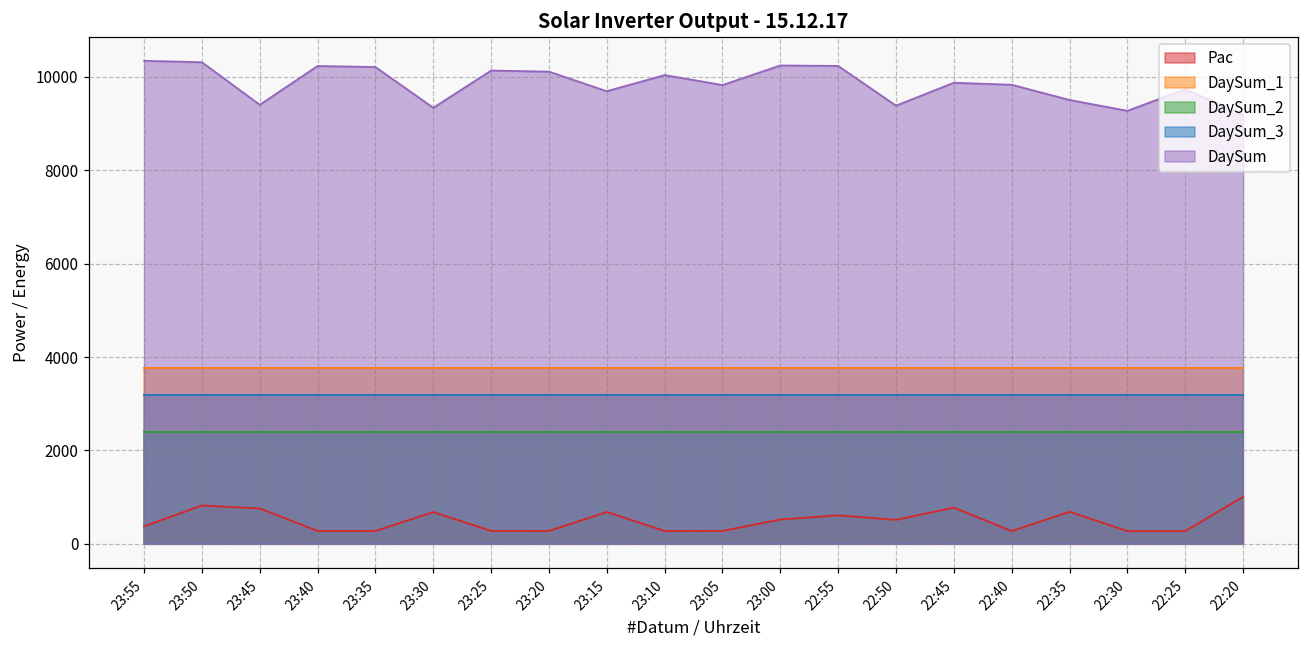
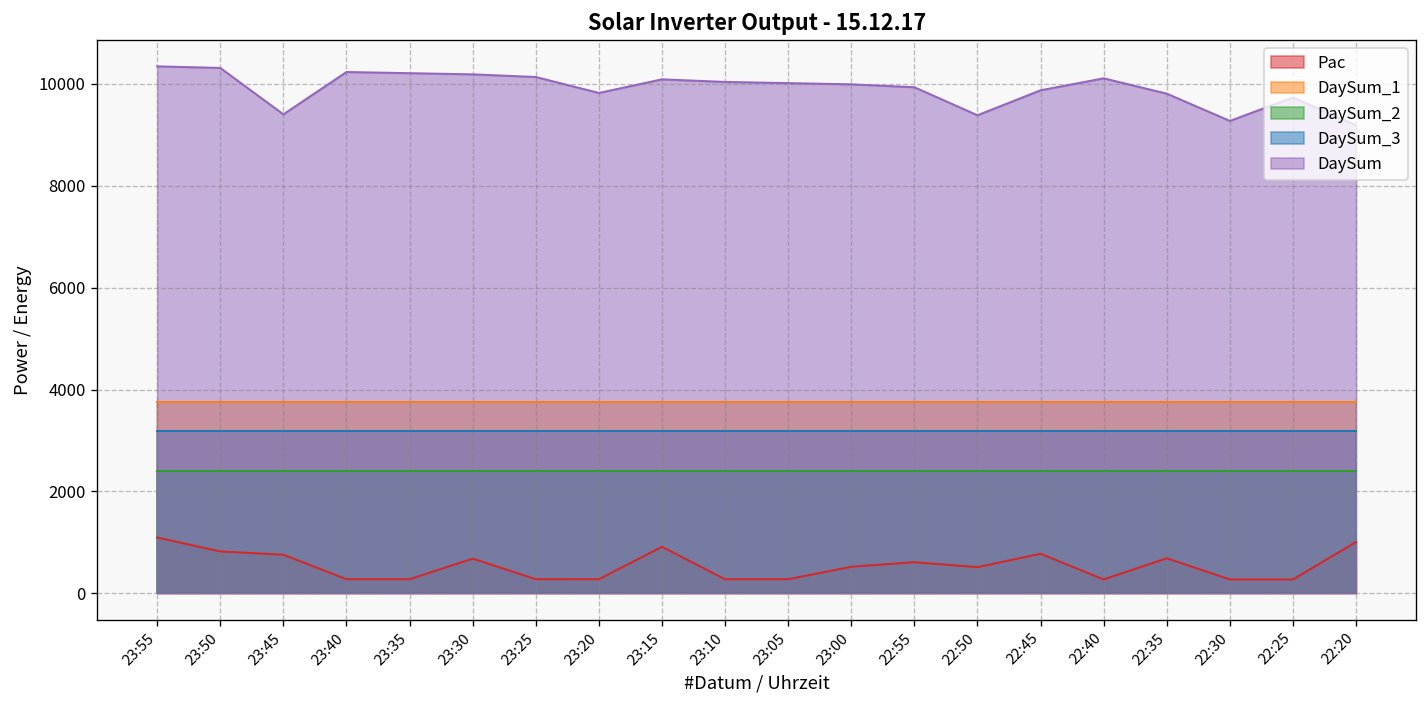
Pac, 23:55: 400 -> 1100
DaySum, 23:30: 9300 -> 10200
DaySum, 23:20: 10100 -> 9800
Pac, 23:15: 700 -> 900
DaySum, 23:15: 9700 -> 10100
DaySum, 23:05: 9800 -> 10000
DaySum, 23:00: 10200 -> 10000
DaySum, 22:55: 10200 -> 9900
DaySum, 22:40: 9800 -> 10100
DaySum, 22:35: 9500 -> 9800
